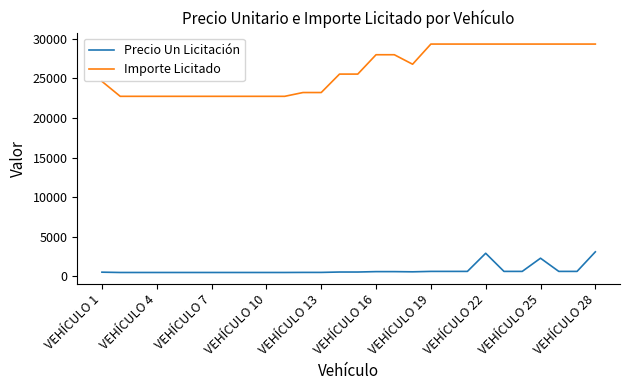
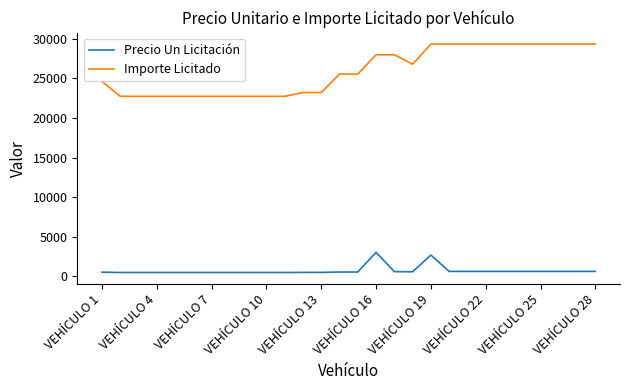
Precio Un Licitación, VEHÍCULO 16: 1000 -> 3000
Precio Un Licitación, VEHÍCULO 19: 1000 -> 3000
Precio Un Licitación, VEHÍCULO 22: 3000 -> 1000
Precio Un Licitación, VEHÍCULO 25: 2000 -> 1000
Precio Un Licitación, VEHÍCULO 28: 3000 -> 1000
